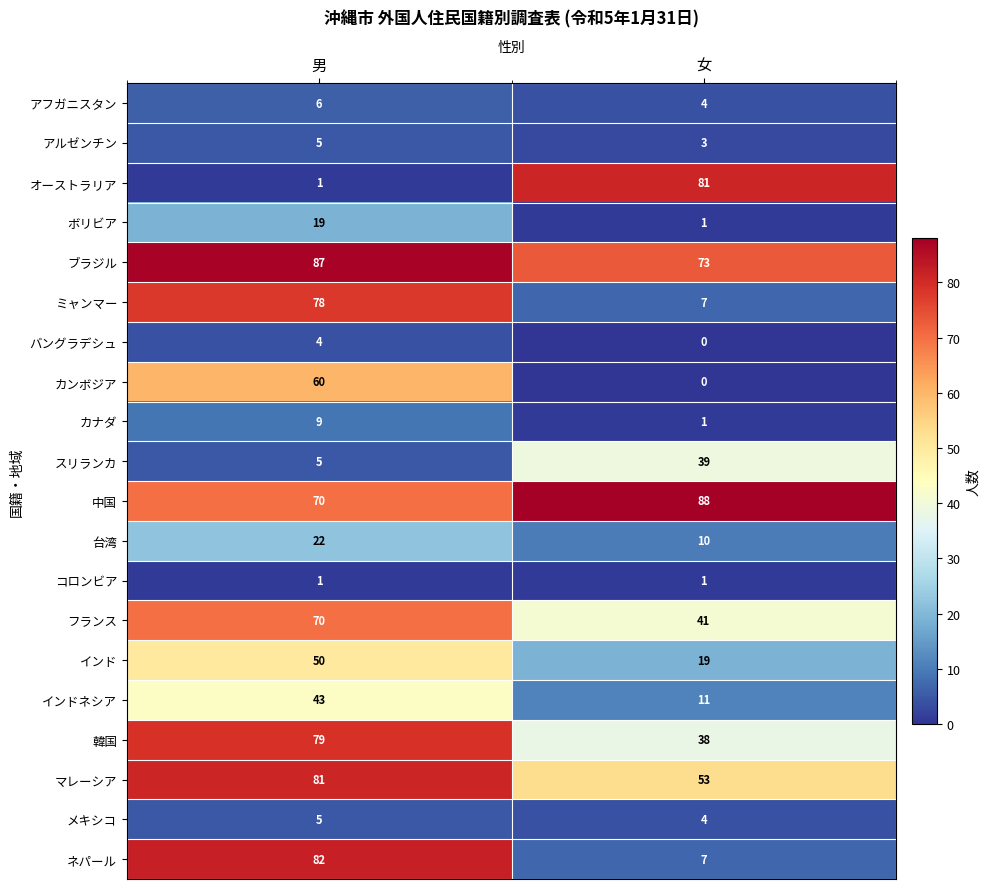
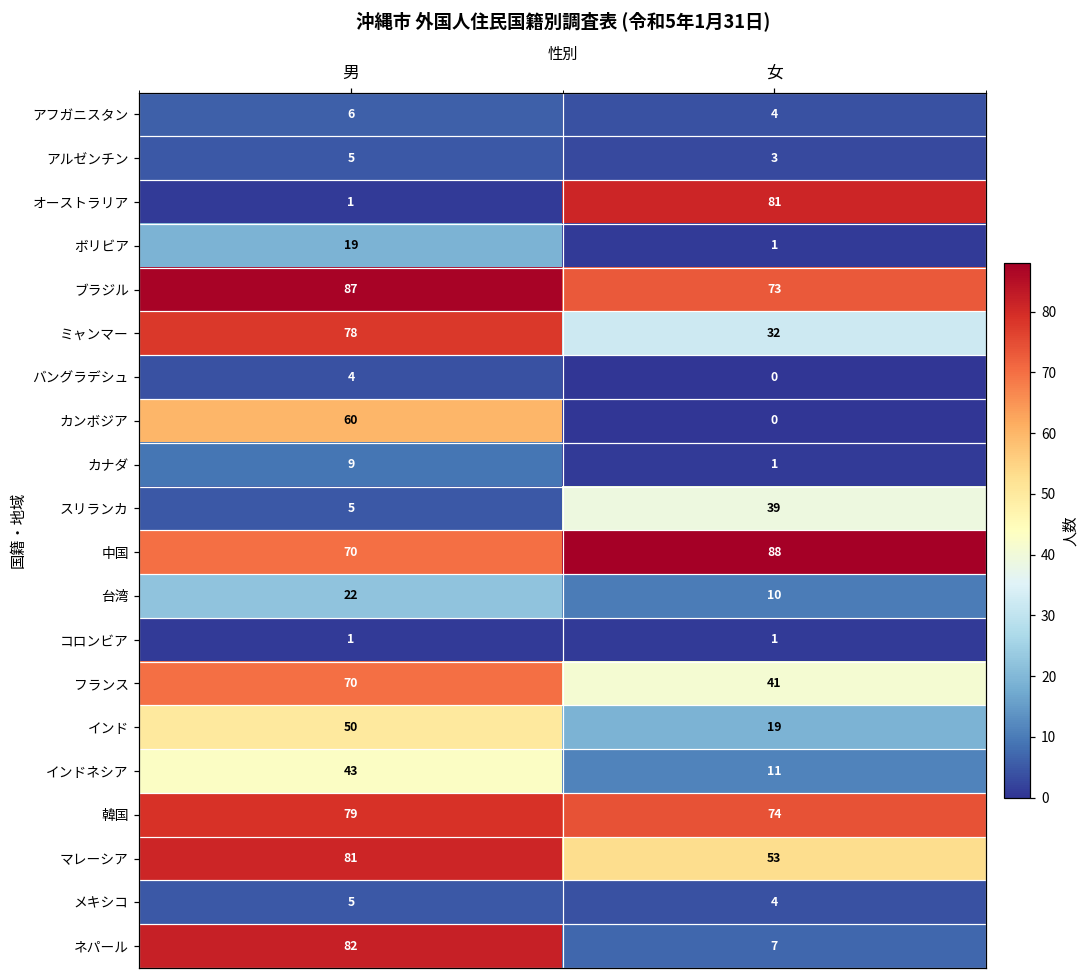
ミャンマー, 女: 7 -> 32
韓国, 女: 38 -> 74
